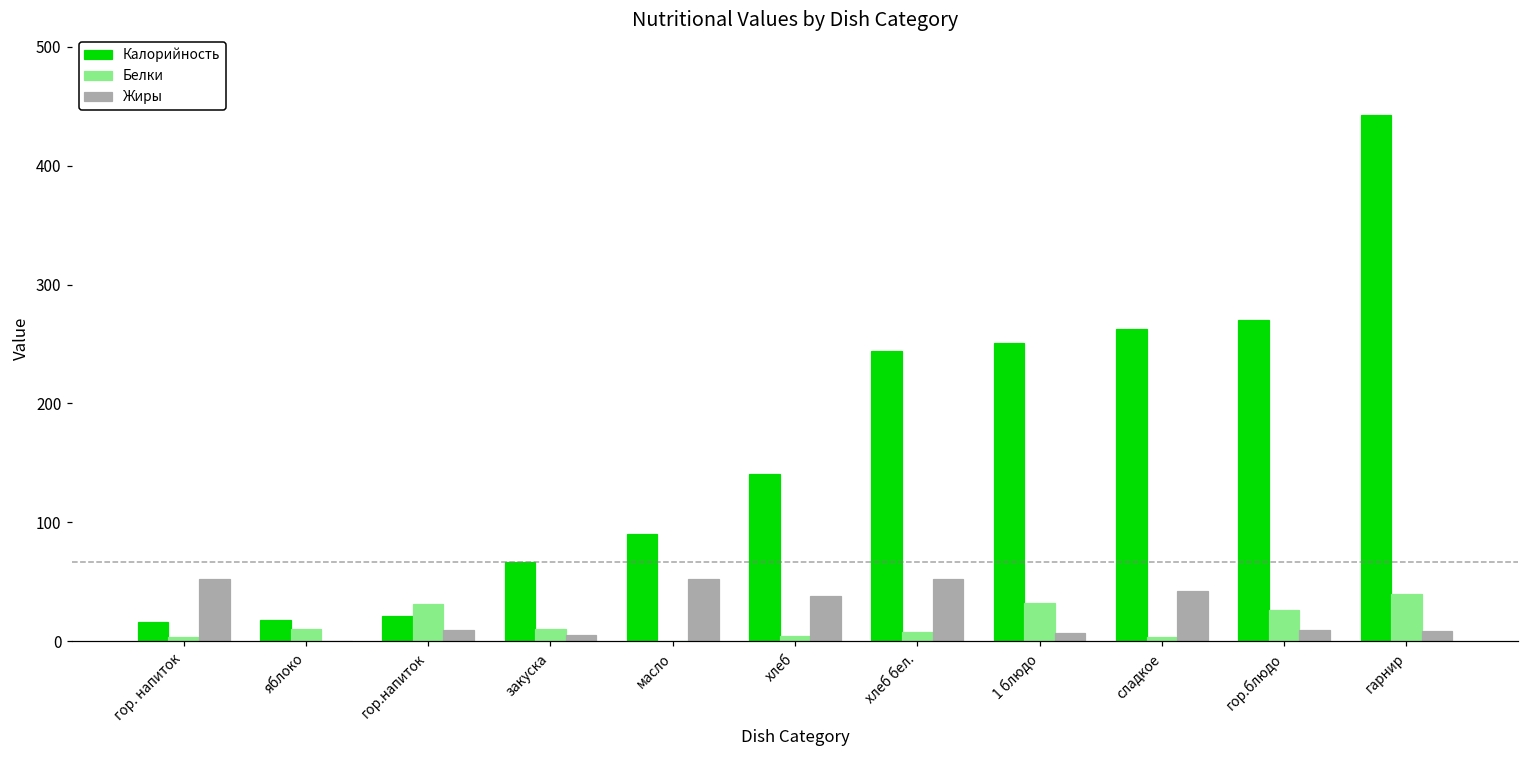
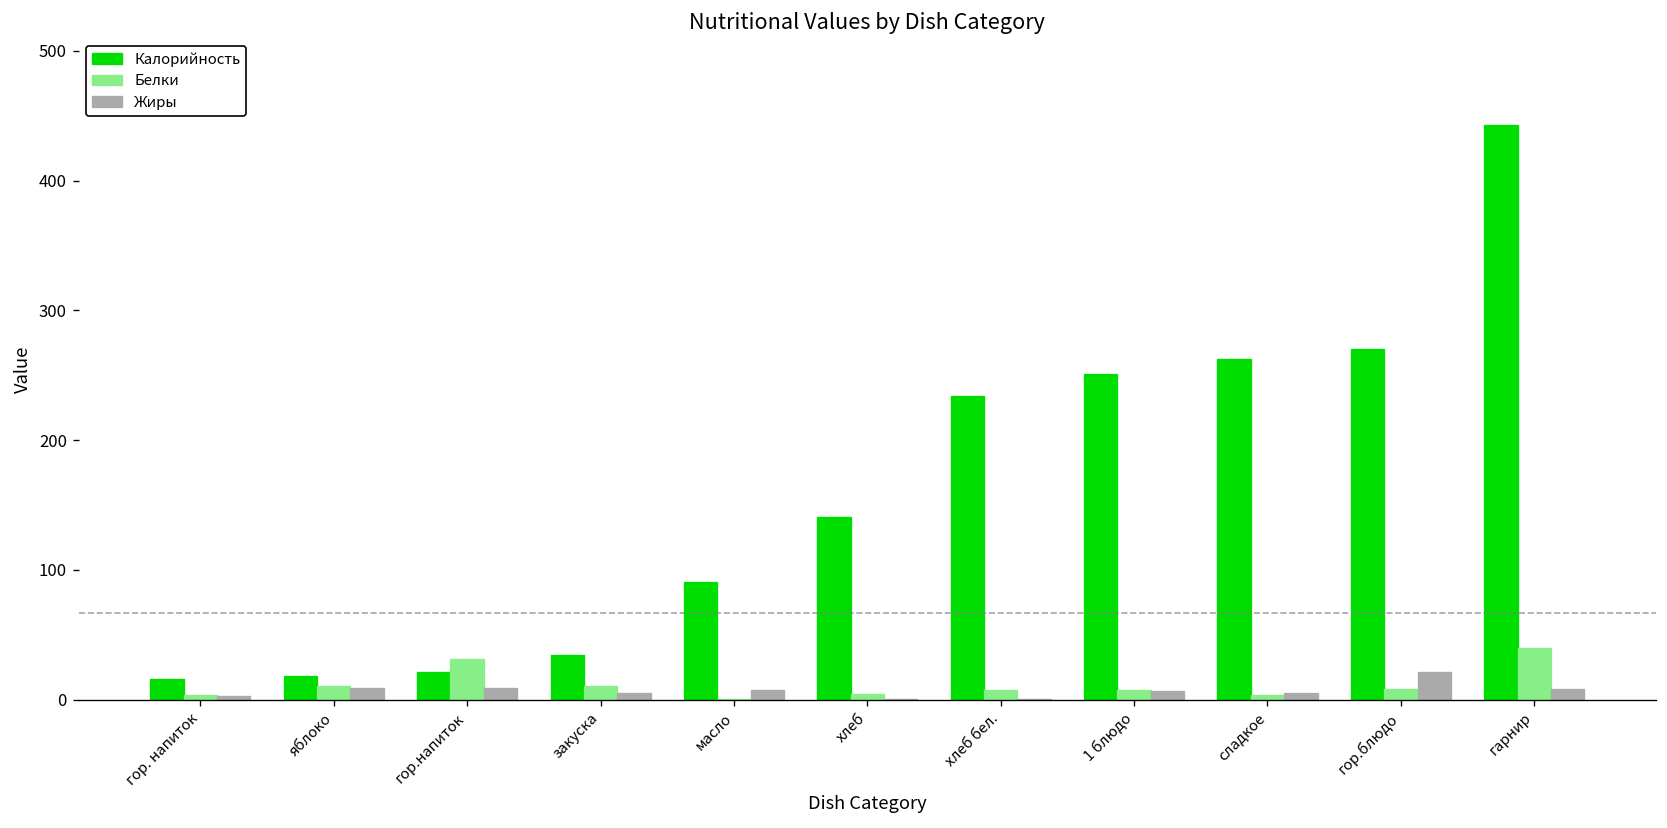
Жиры, гор. напиток: 53 -> 3
Жиры, яблоко: 0 -> 9
Калорийность, закуска: 67 -> 34
Жиры, масло: 53 -> 7
Жиры, хлеб: 38 -> 1
Калорийность, хлеб бел.: 244 -> 234
Жиры, хлеб бел.: 53 -> 1
Белки, 1 блюдо: 32 -> 7
Жиры, сладкое: 42 -> 5
Белки, гор.блюдо: 26 -> 8
Жиры, гор.блюдо: 9 -> 22
